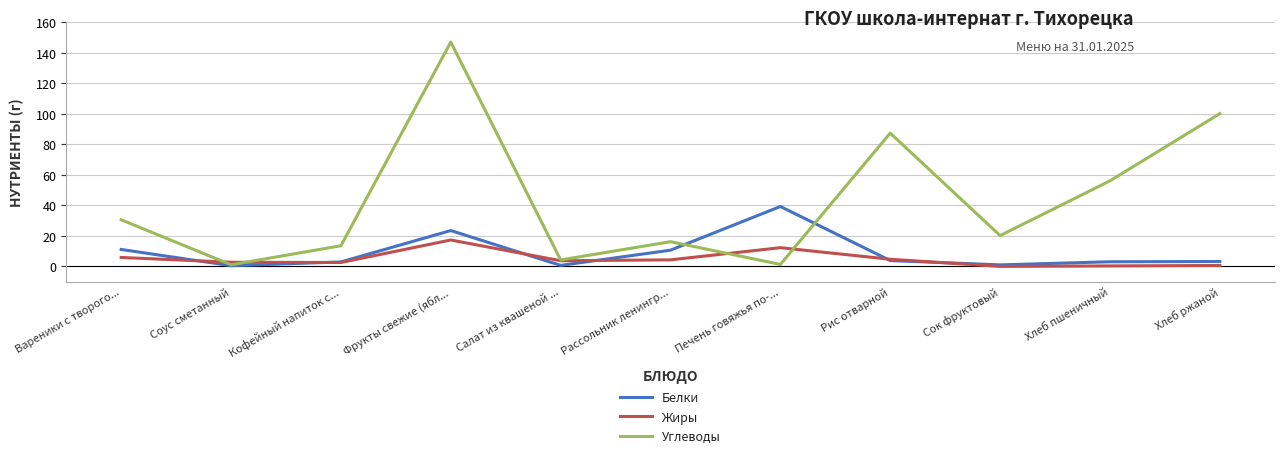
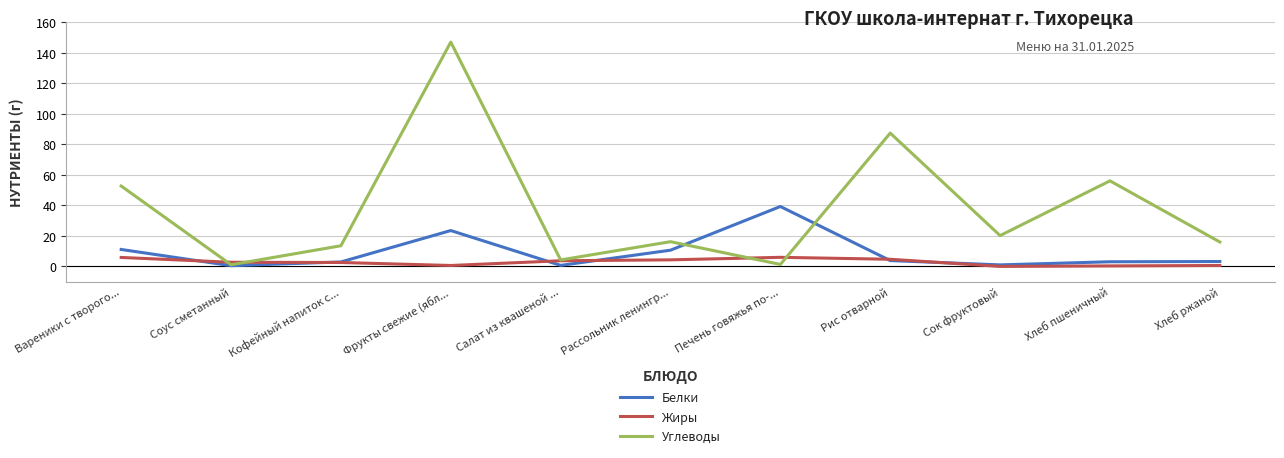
Углеводы, Вареники с творого...: 31 -> 53
Жиры, Фрукты свежие (ябл...: 17 -> 1
Жиры, Печень говяжья по-...: 12 -> 6
Углеводы, Хлеб ржаной: 100 -> 16
